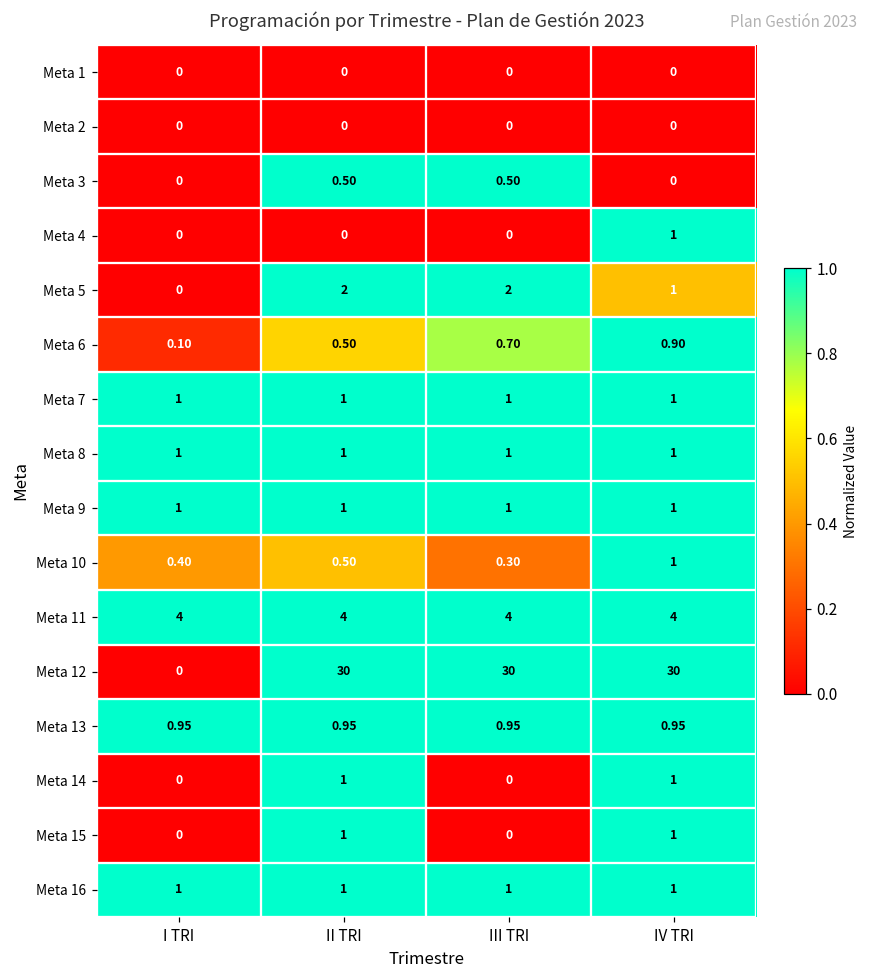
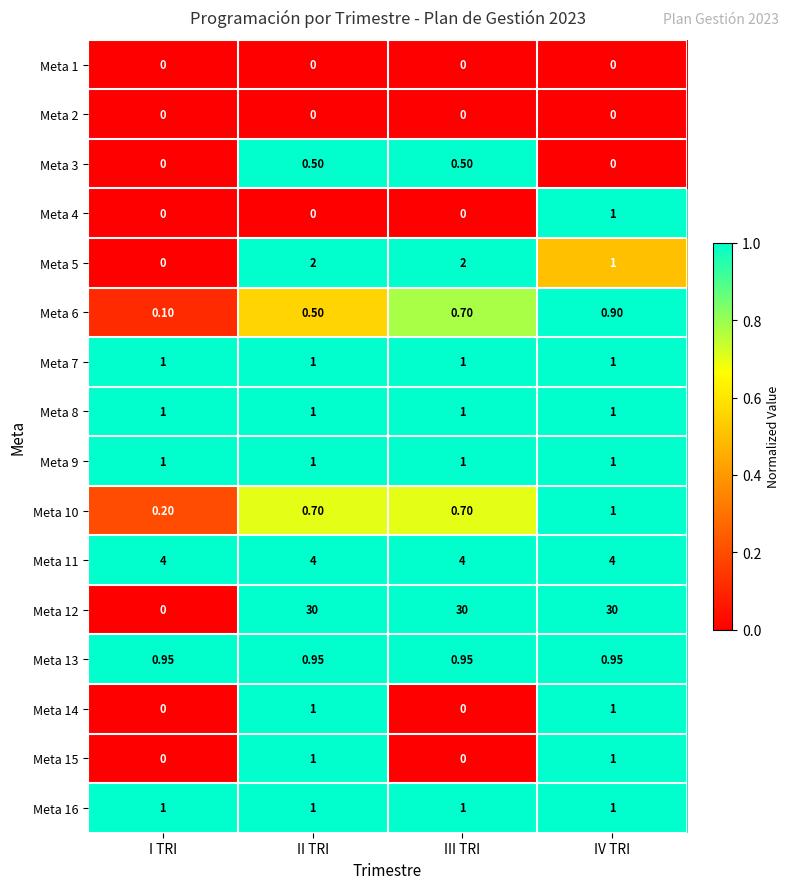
Meta 10, I TRI: 0.40 -> 0.20
Meta 10, II TRI: 0.50 -> 0.70
Meta 10, III TRI: 0.30 -> 0.70
